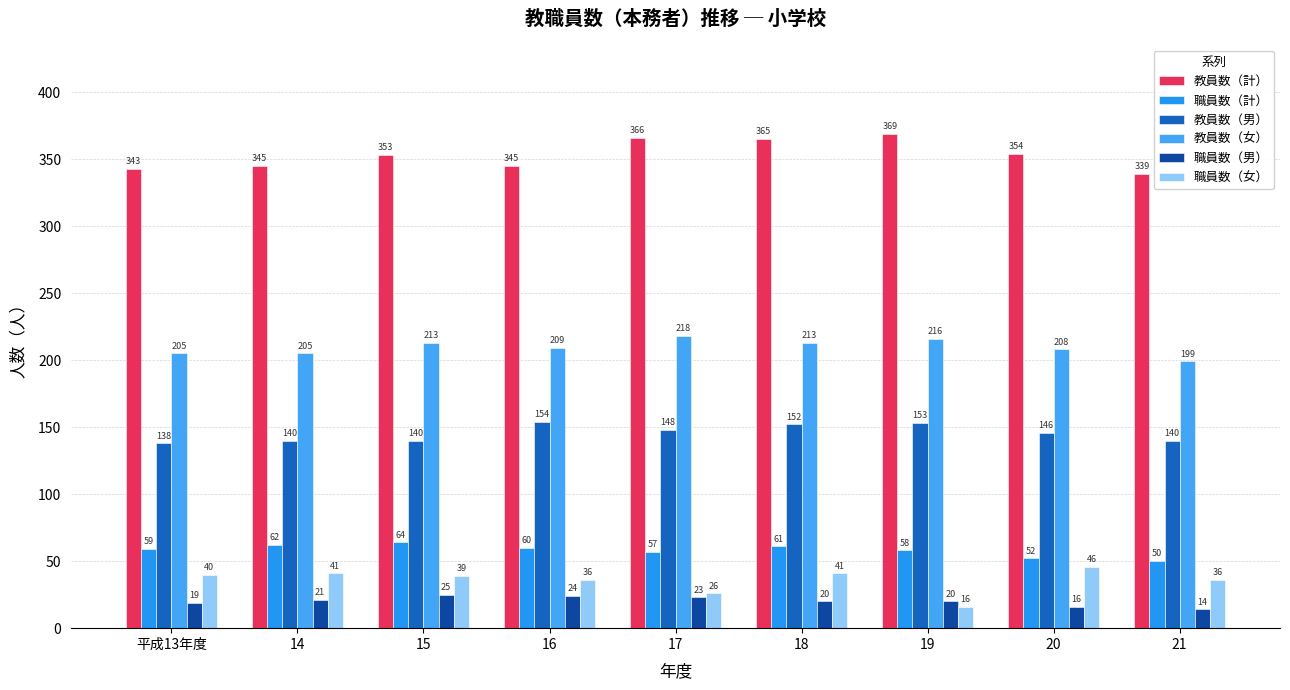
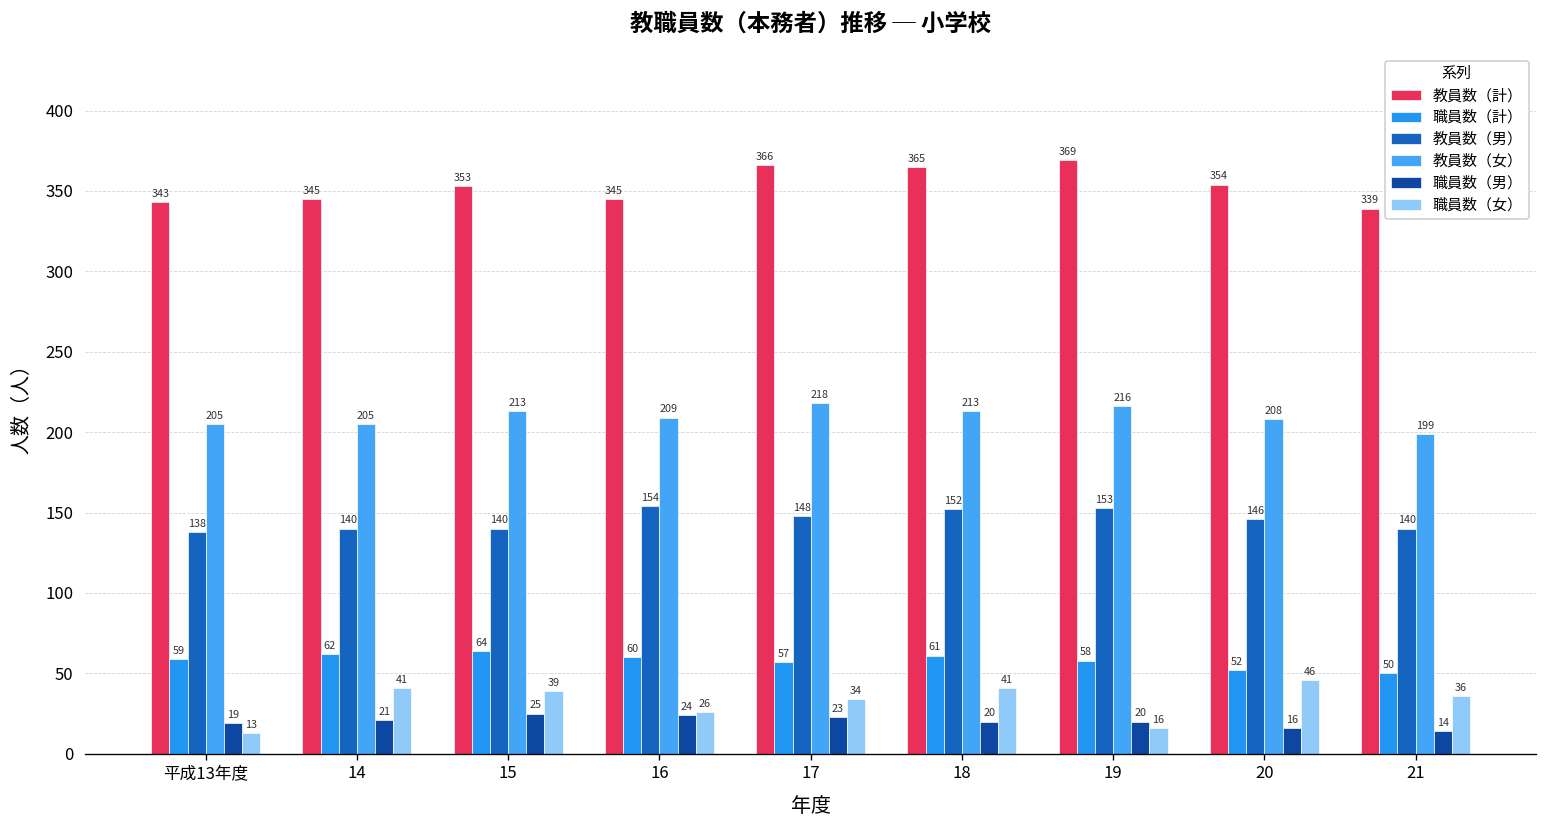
職員数（女）, 平成13年度: 40 -> 13
職員数（女）, 16: 36 -> 26
職員数（女）, 17: 26 -> 34
